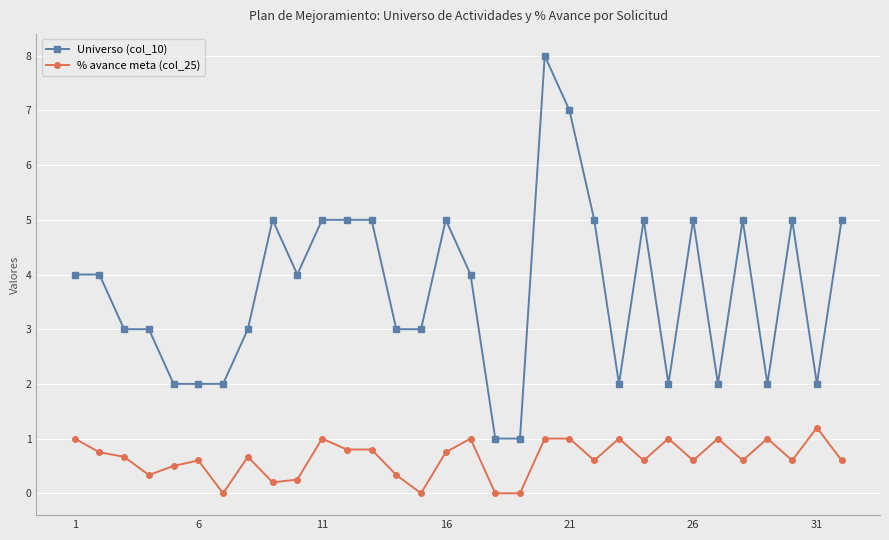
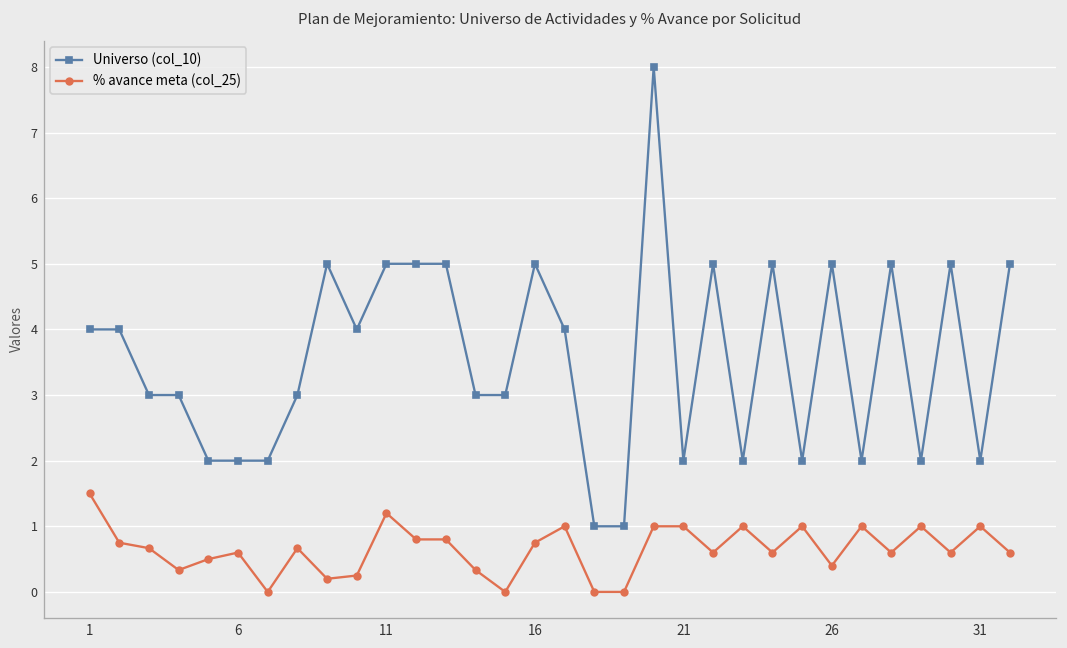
% avance meta (col_25), 1: 1.0 -> 1.5
% avance meta (col_25), 11: 1.0 -> 1.2
Universo (col_10), 21: 7 -> 2
% avance meta (col_25), 26: 0.6 -> 0.4
% avance meta (col_25), 31: 1.2 -> 1.0
